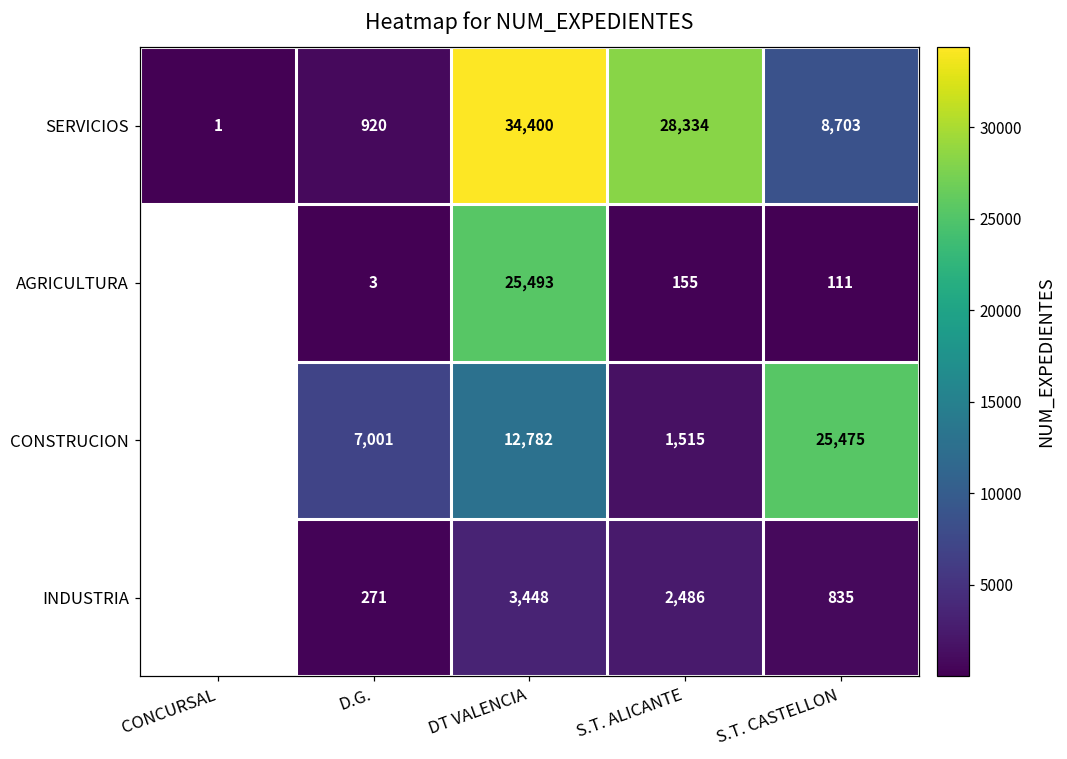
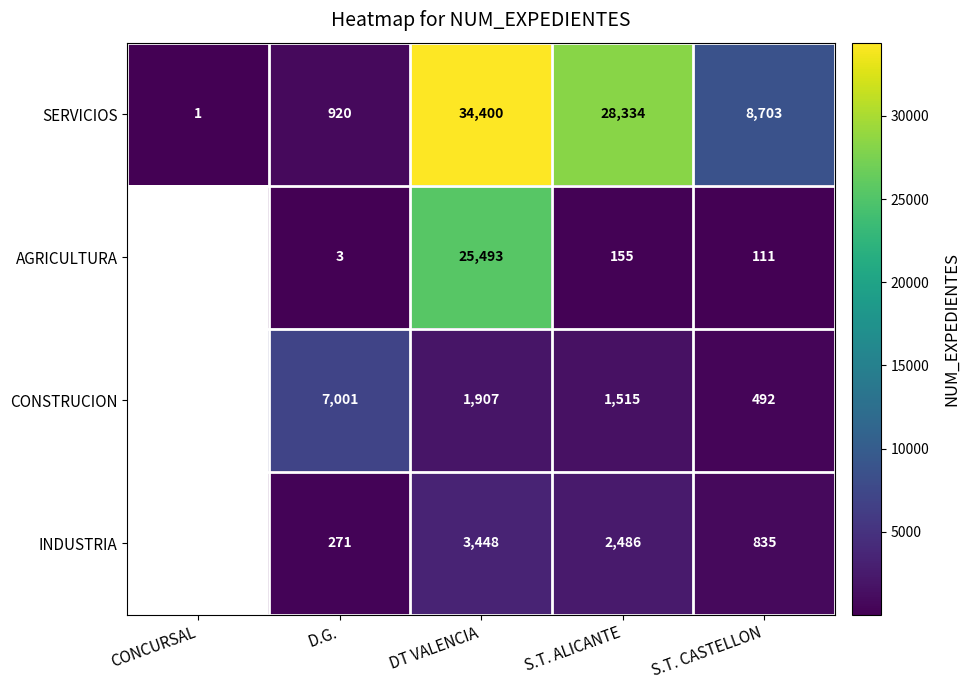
CONSTRUCION, DT VALENCIA: 12,782 -> 1,907
CONSTRUCION, S.T. CASTELLON: 25,475 -> 492
